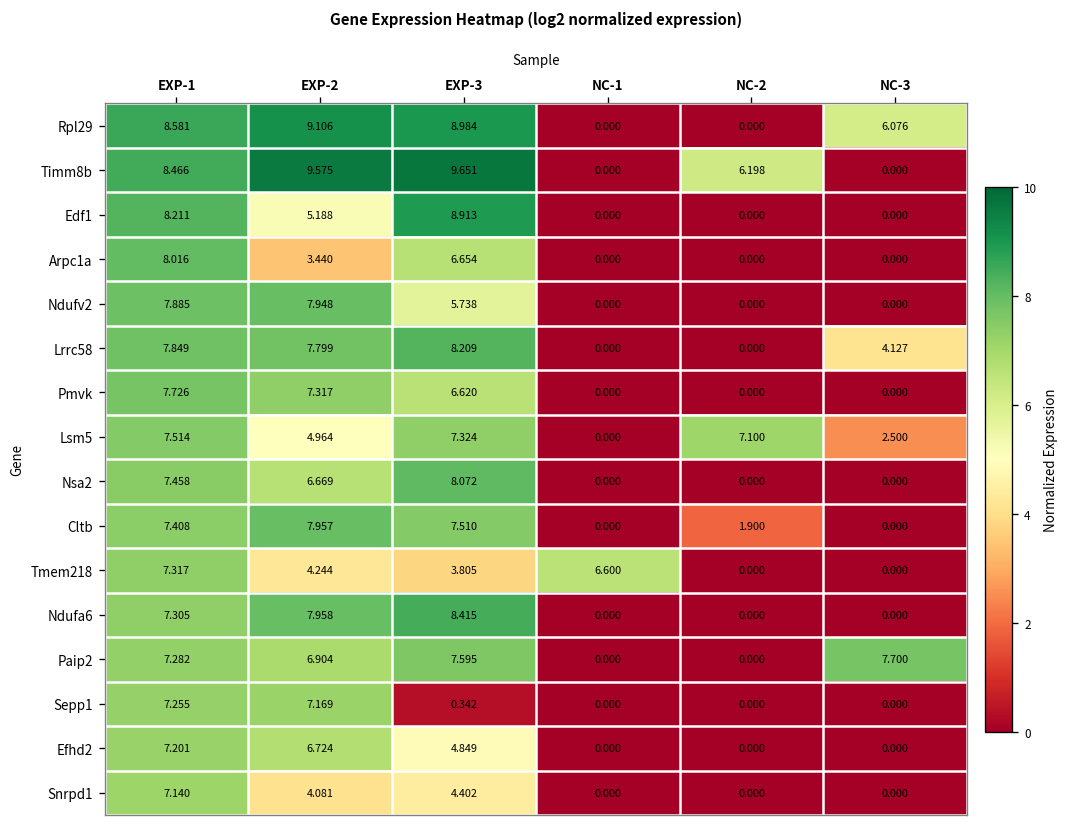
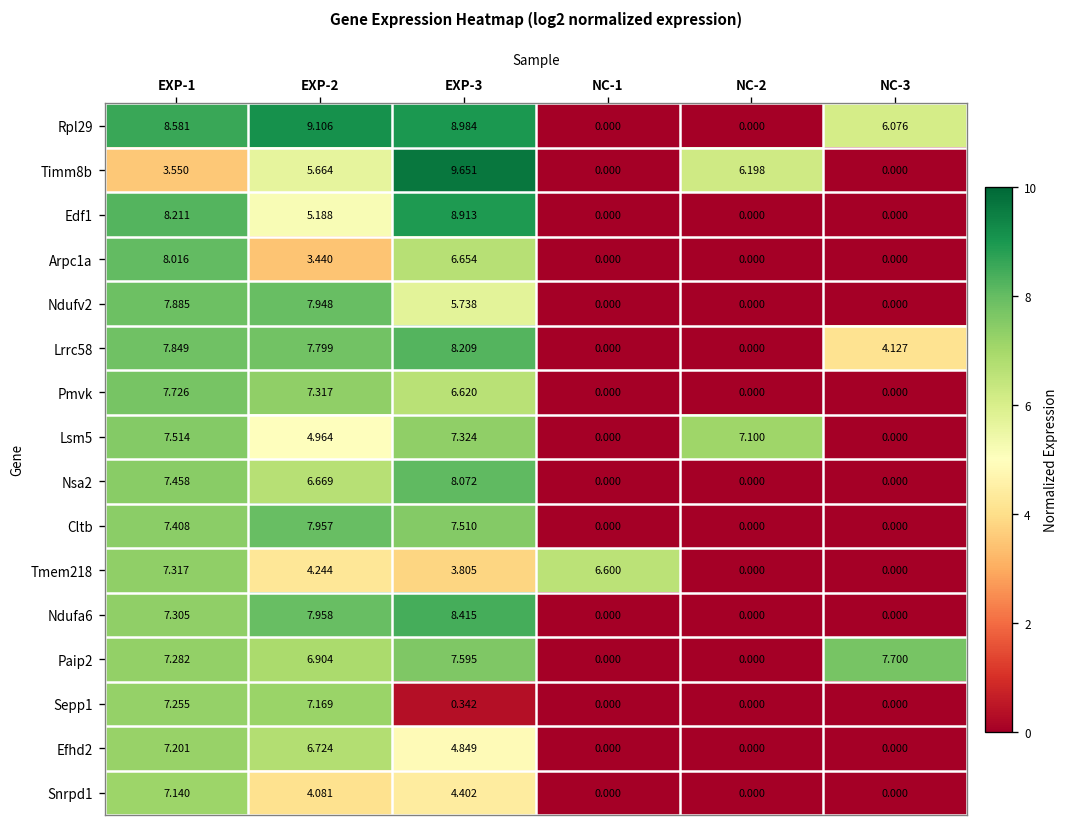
Timm8b, EXP-1: 8.466 -> 3.550
Timm8b, EXP-2: 9.575 -> 5.664
Lsm5, NC-3: 2.500 -> 0.000
Cltb, NC-2: 1.900 -> 0.000
